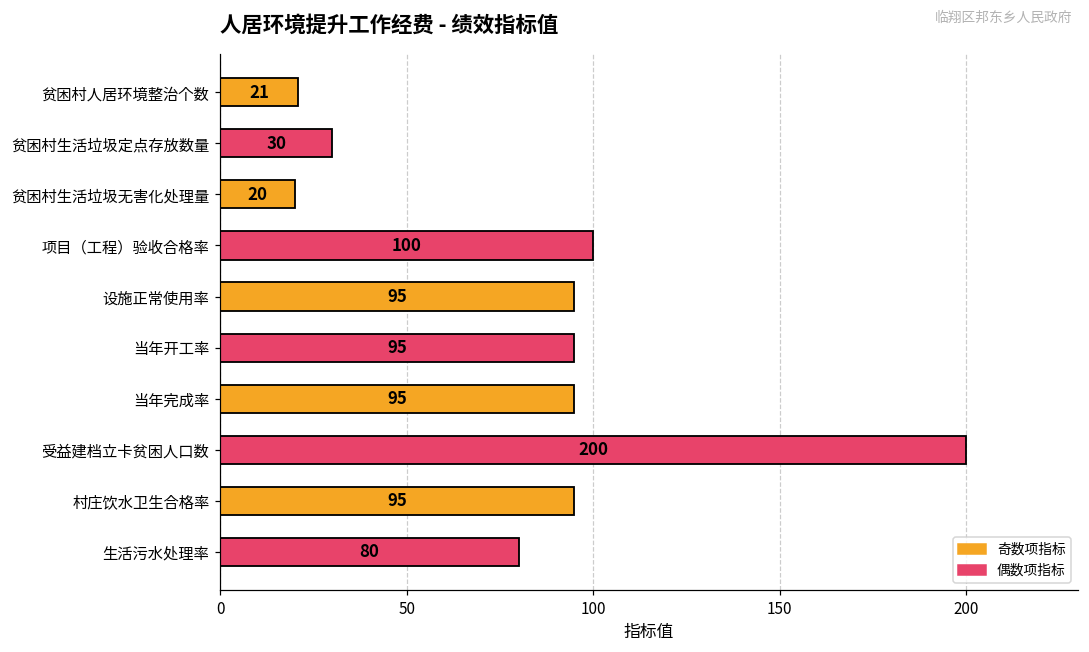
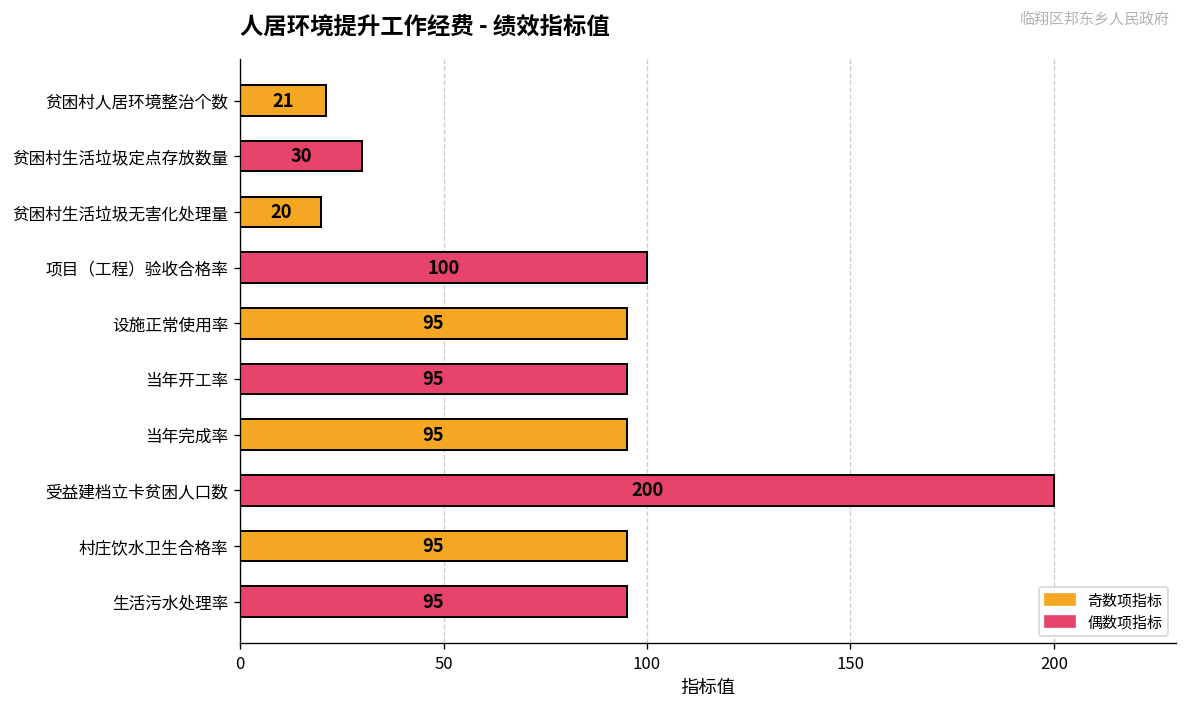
生活污水处理率: 80 -> 95
